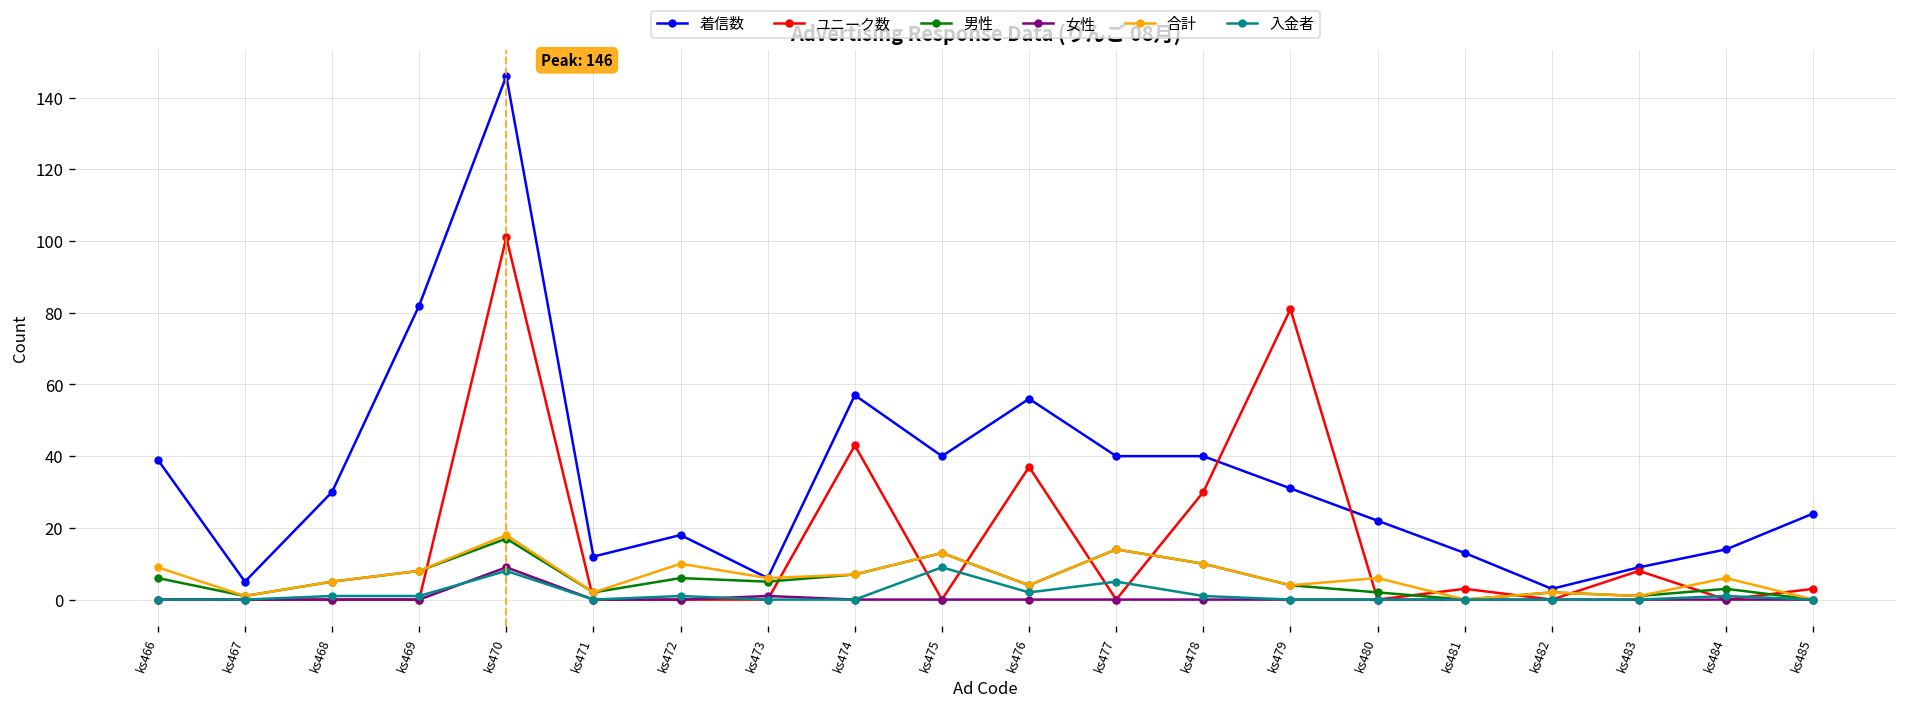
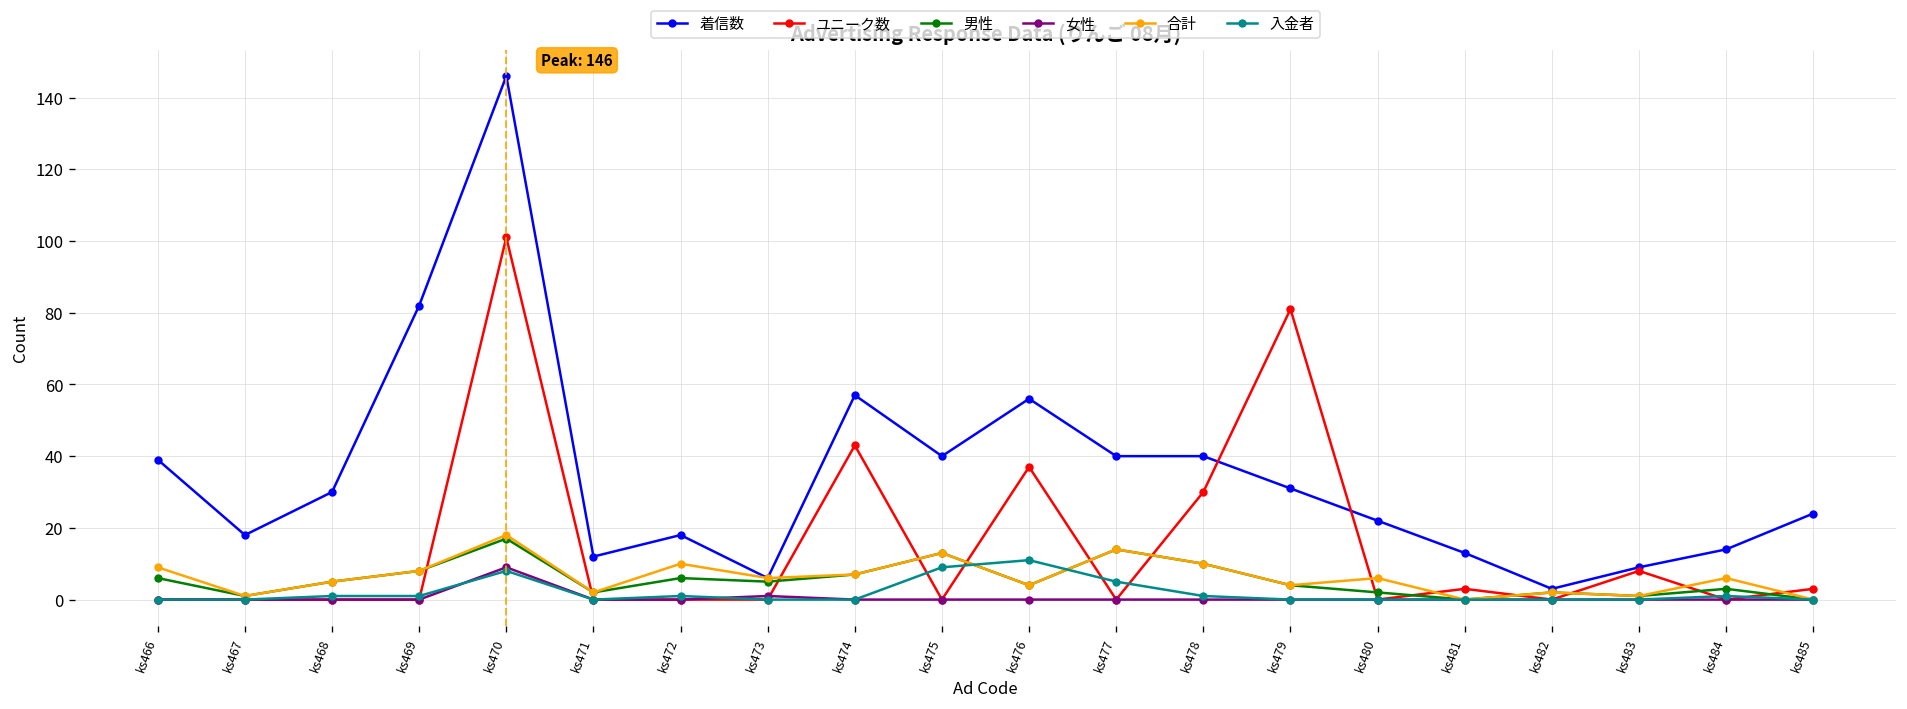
着信数, ks467: 5 -> 18
入金者, ks476: 2 -> 11
